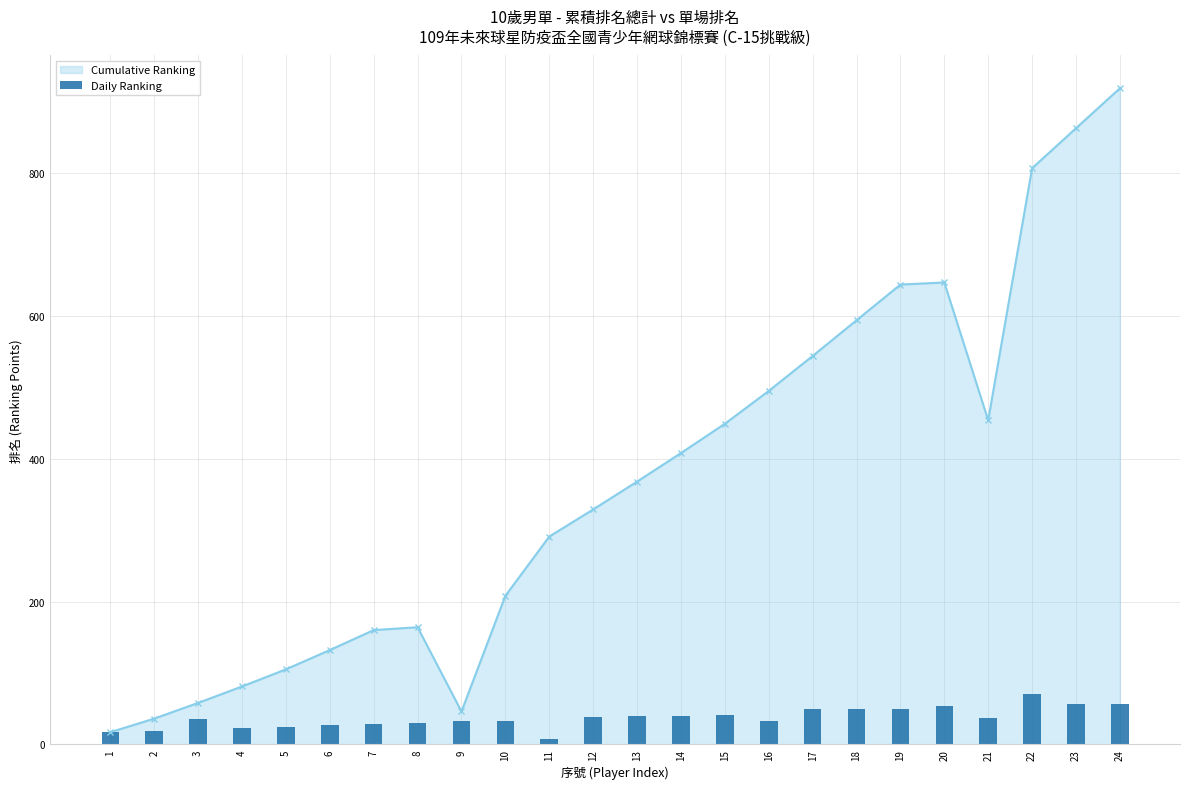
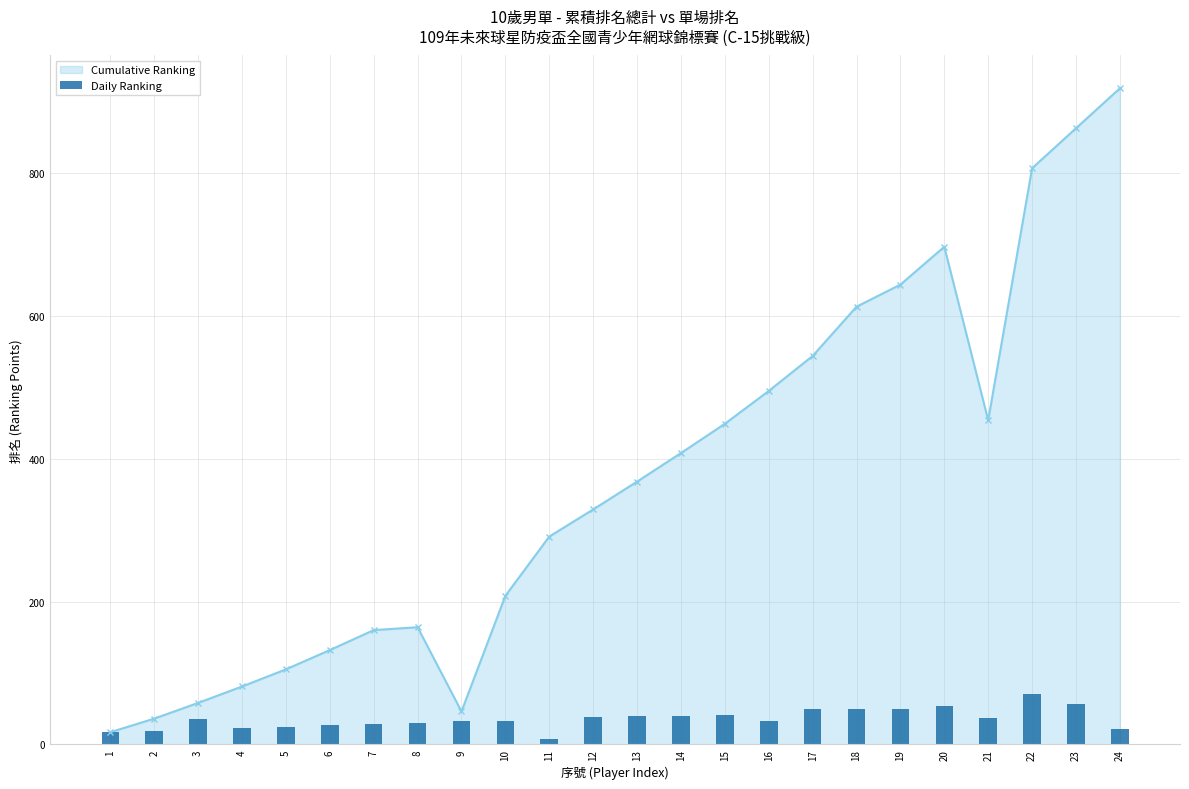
Cumulative Ranking, 18: 590 -> 610
Cumulative Ranking, 20: 650 -> 700
Daily Ranking, 24: 60 -> 20
